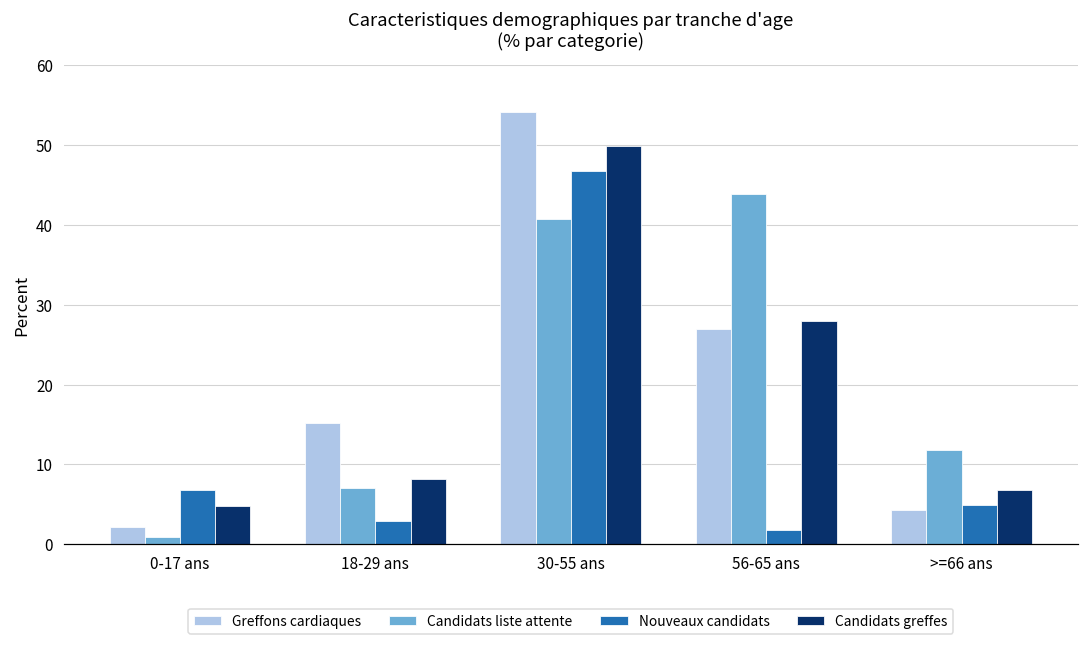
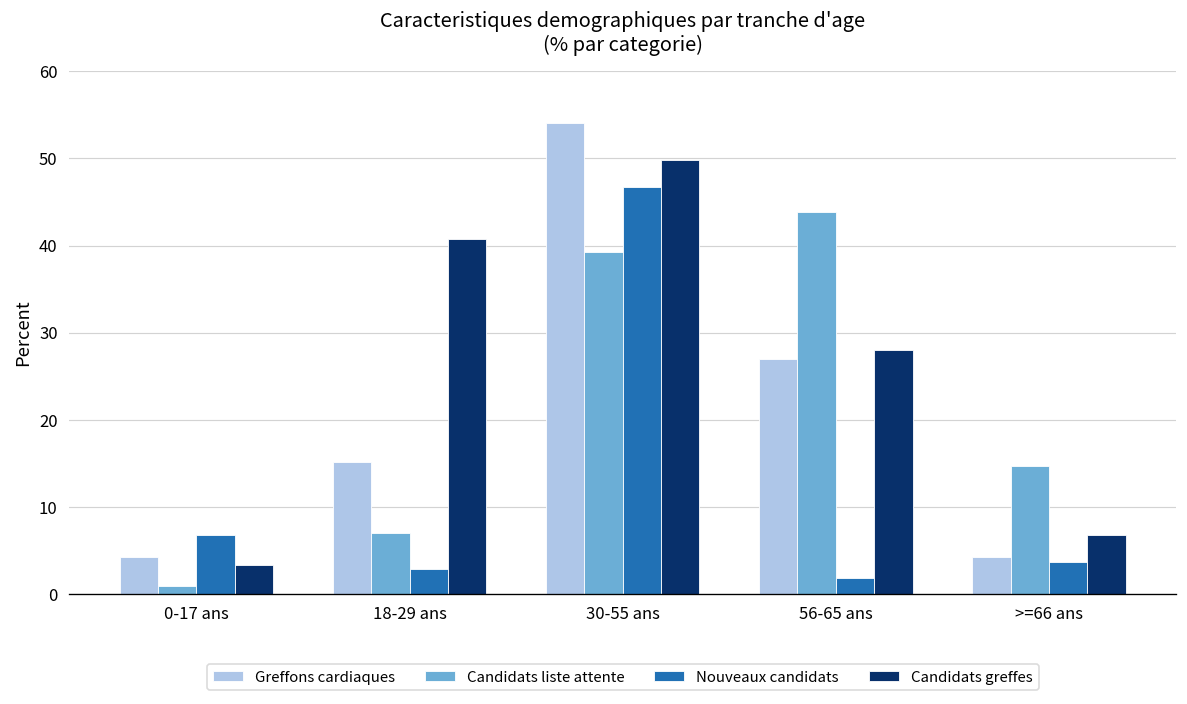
Greffons cardiaques, 0-17 ans: 2 -> 4
Candidats greffes, 0-17 ans: 5 -> 3
Candidats greffes, 18-29 ans: 8 -> 41
Candidats liste attente, 30-55 ans: 41 -> 39
Candidats liste attente, >=66 ans: 12 -> 15
Nouveaux candidats, >=66 ans: 5 -> 4
